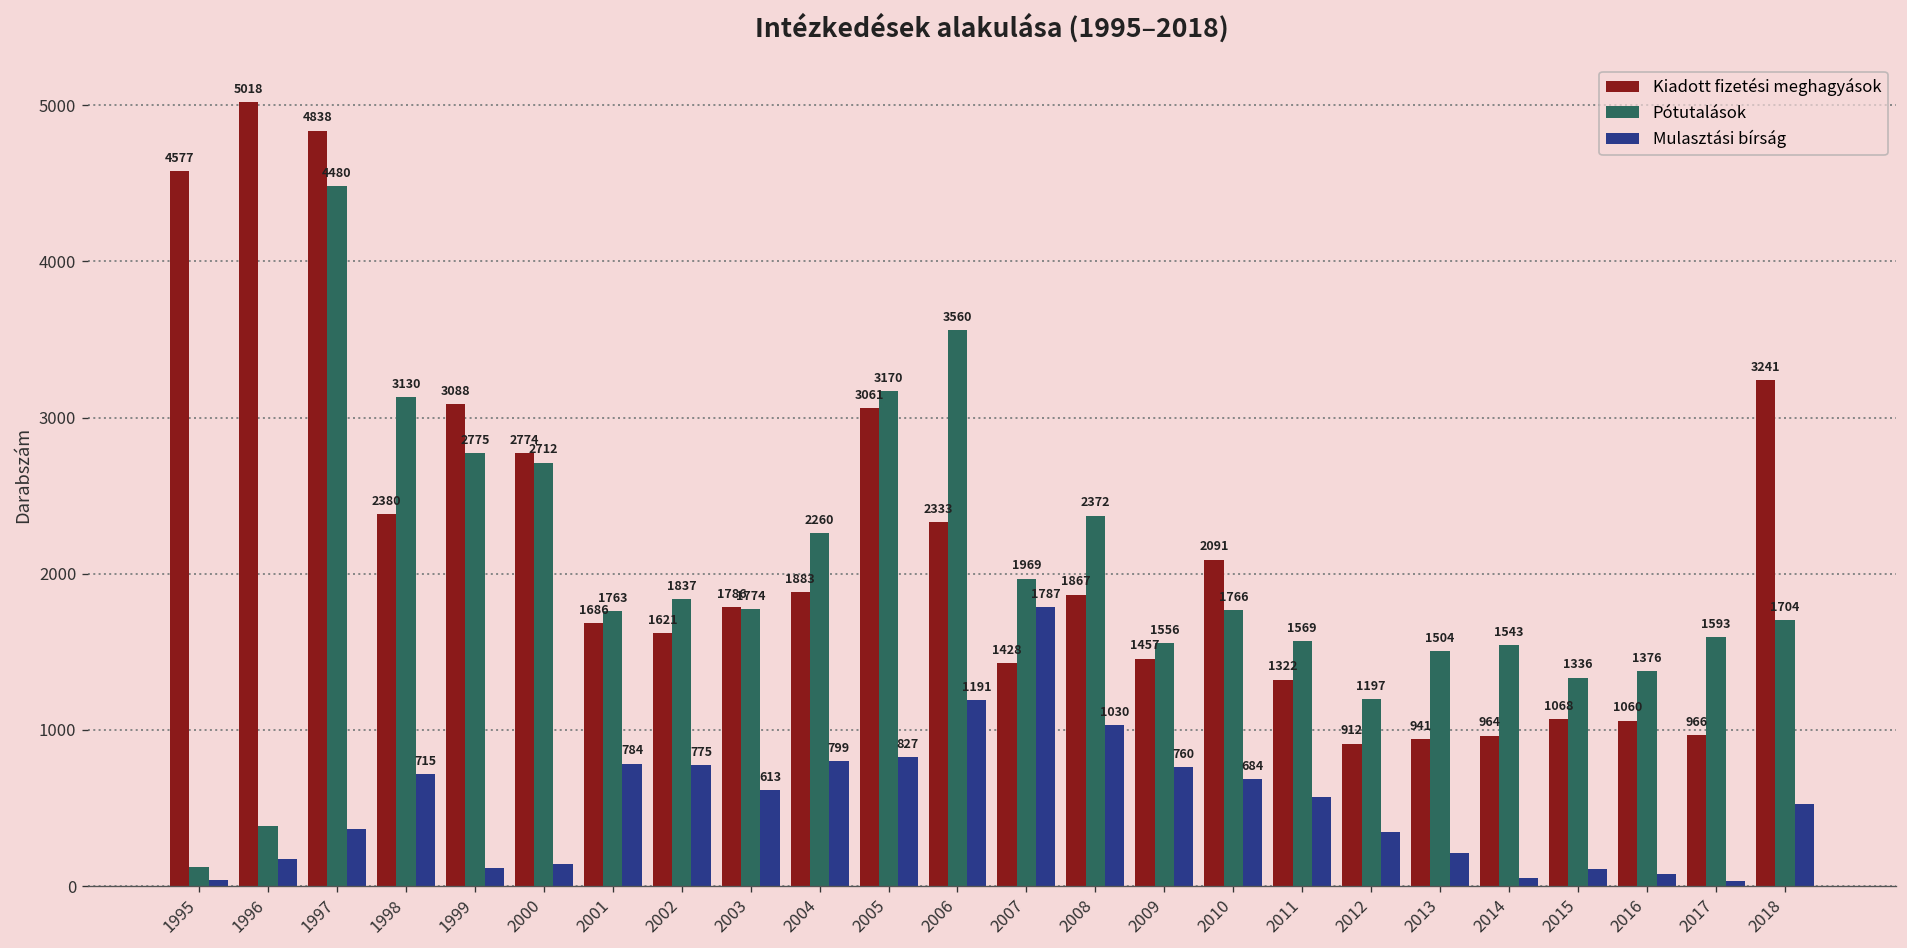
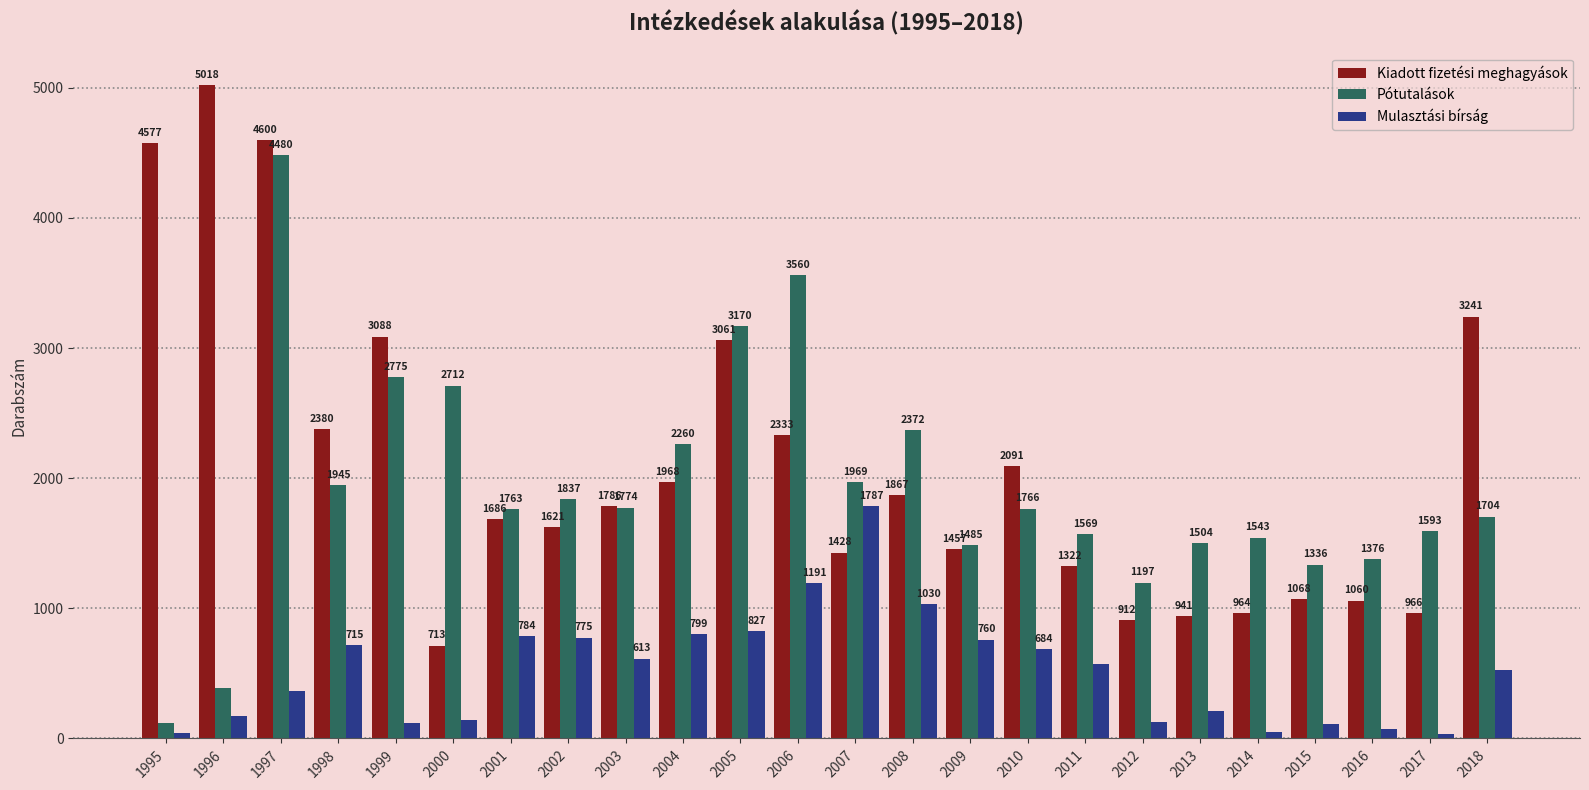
Kiadott fizetési meghagyások, 1997: 4838 -> 4600
Pótutalások, 1998: 3130 -> 1945
Kiadott fizetési meghagyások, 2000: 2774 -> 713
Kiadott fizetési meghagyások, 2004: 1883 -> 1968
Pótutalások, 2009: 1556 -> 1485
Mulasztási bírság, 2012: 350 -> 120
